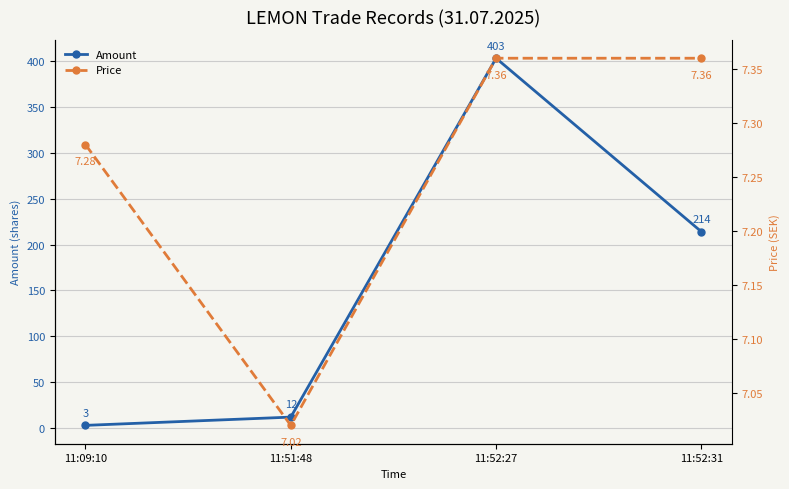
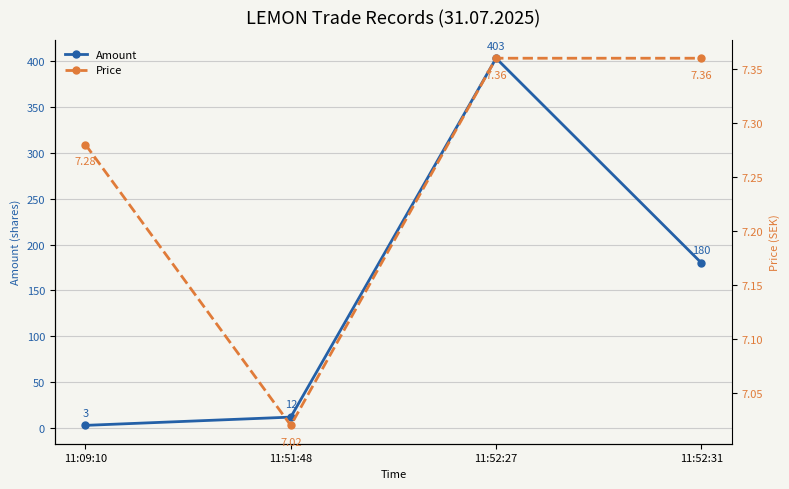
Amount, 11:52:31: 214 -> 180
